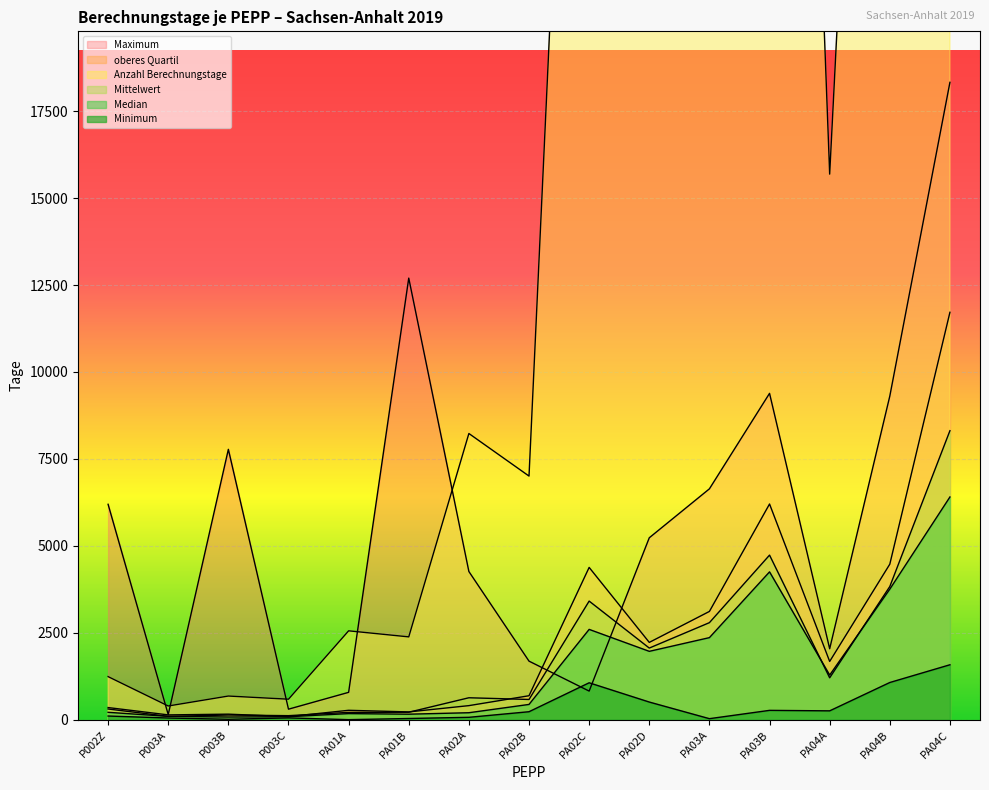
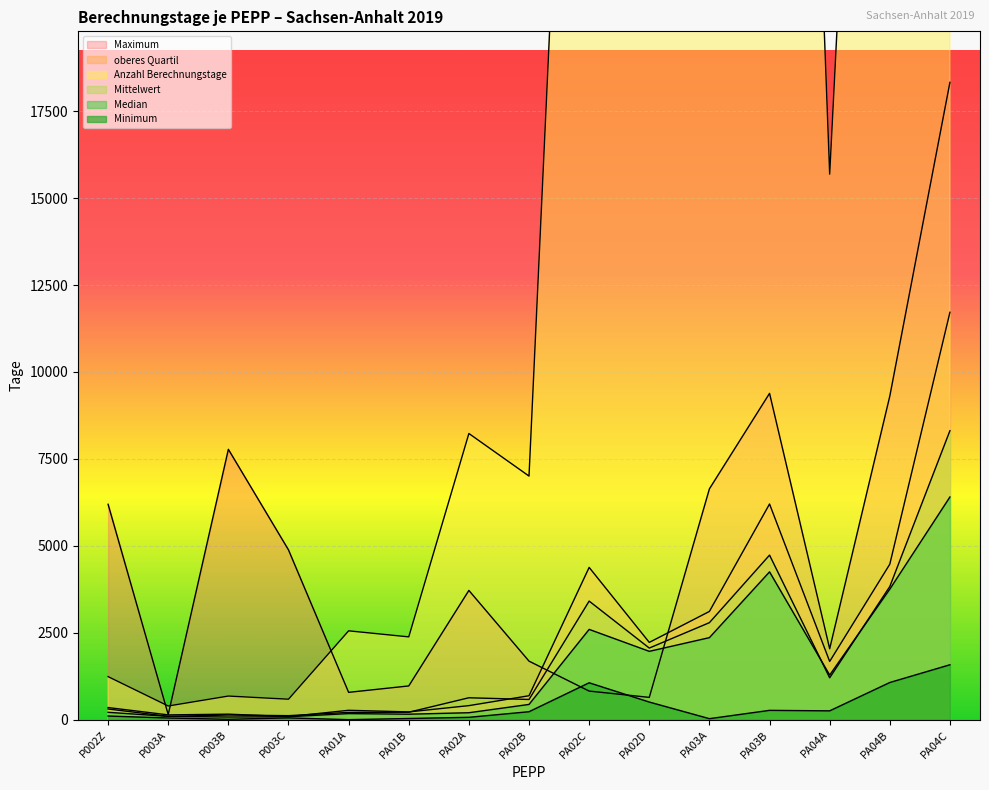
Maximum, P003C: 300 -> 4900
Maximum, PA01B: 12700 -> 1000
Maximum, PA02A: 4300 -> 3700
Maximum, PA02D: 5200 -> 600
